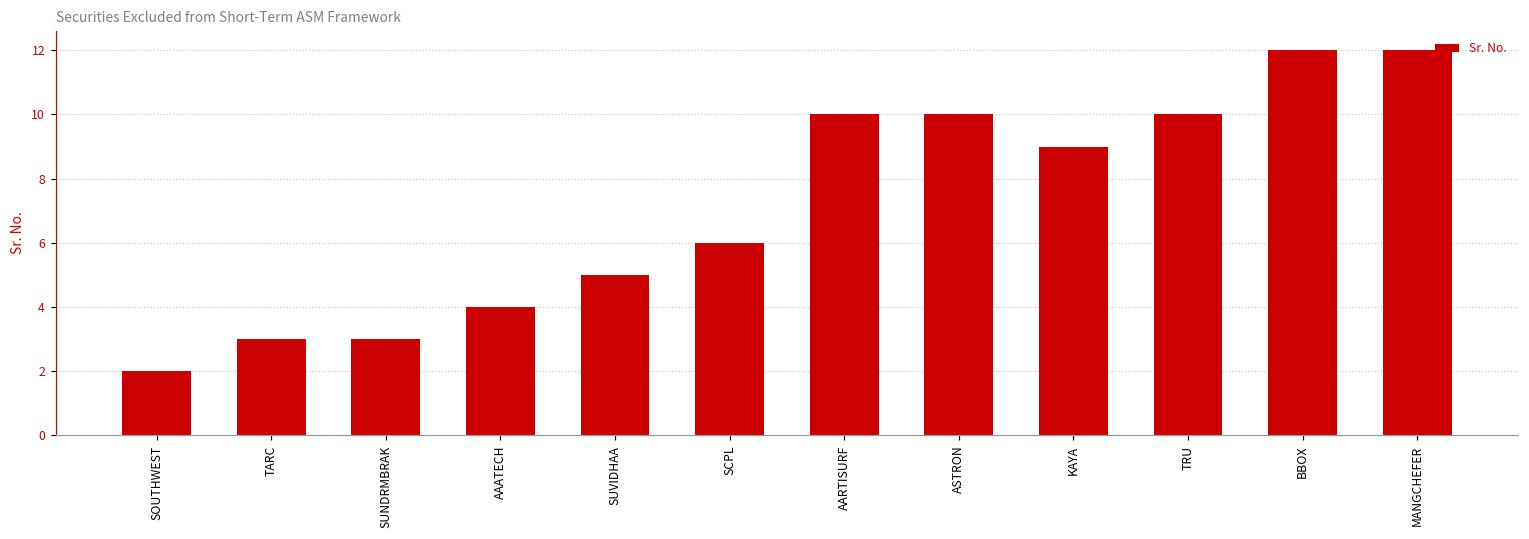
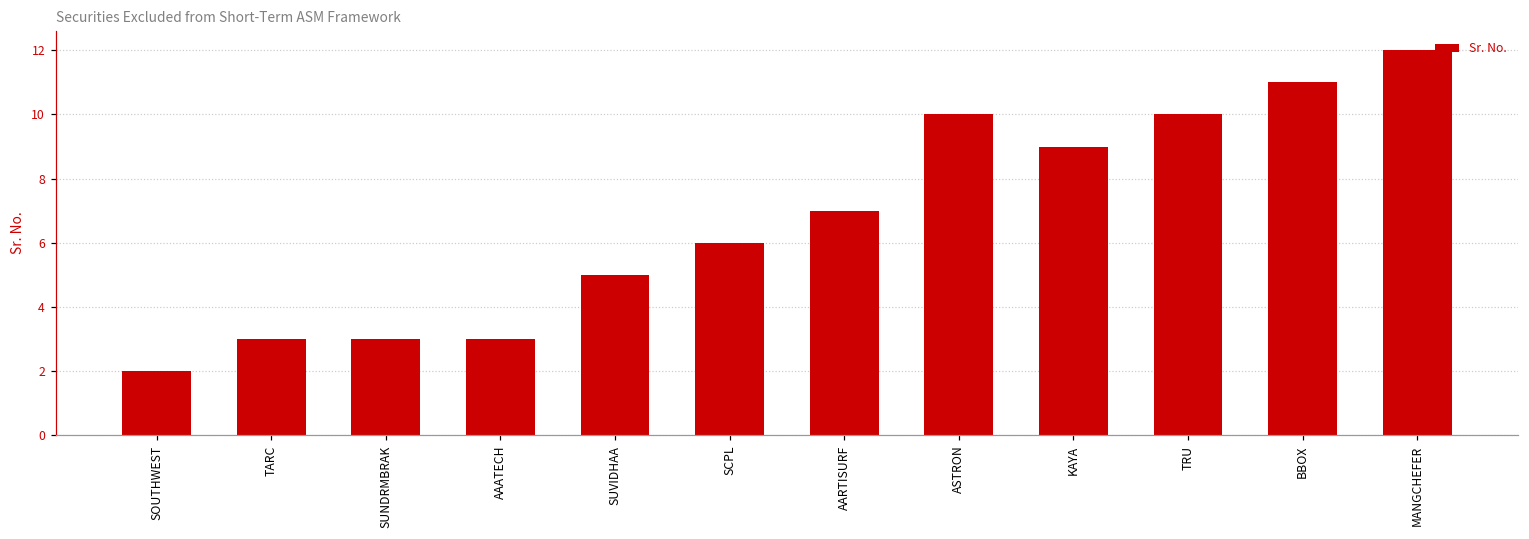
AAATECH: 4 -> 3
AARTISURF: 10 -> 7
BBOX: 12 -> 11
